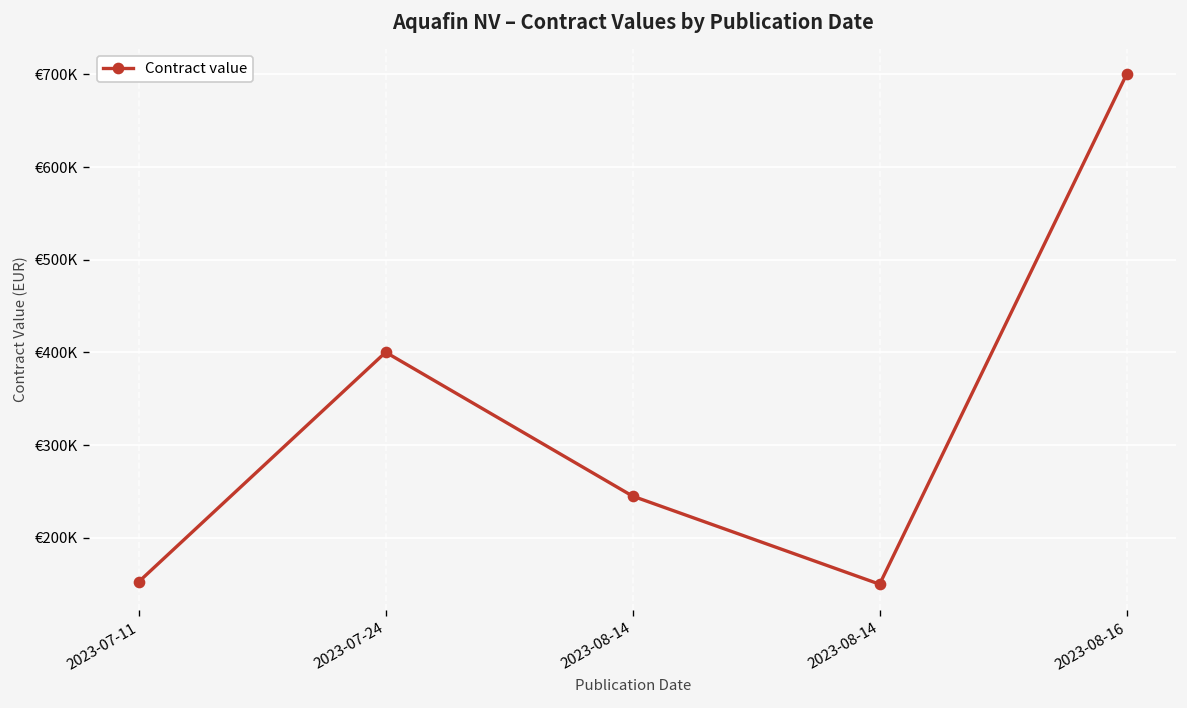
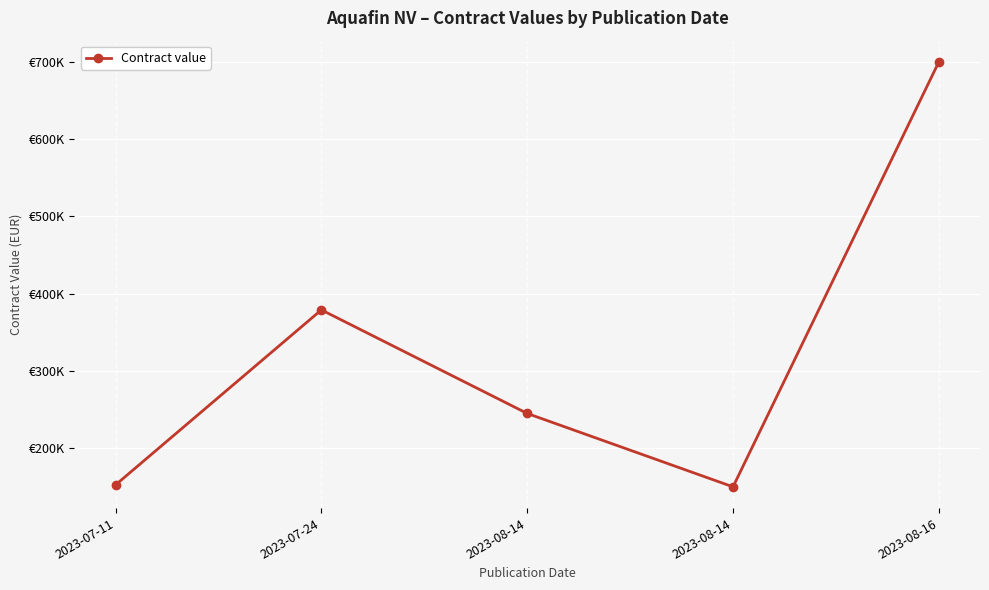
2023-07-24: €400000 -> €380000
